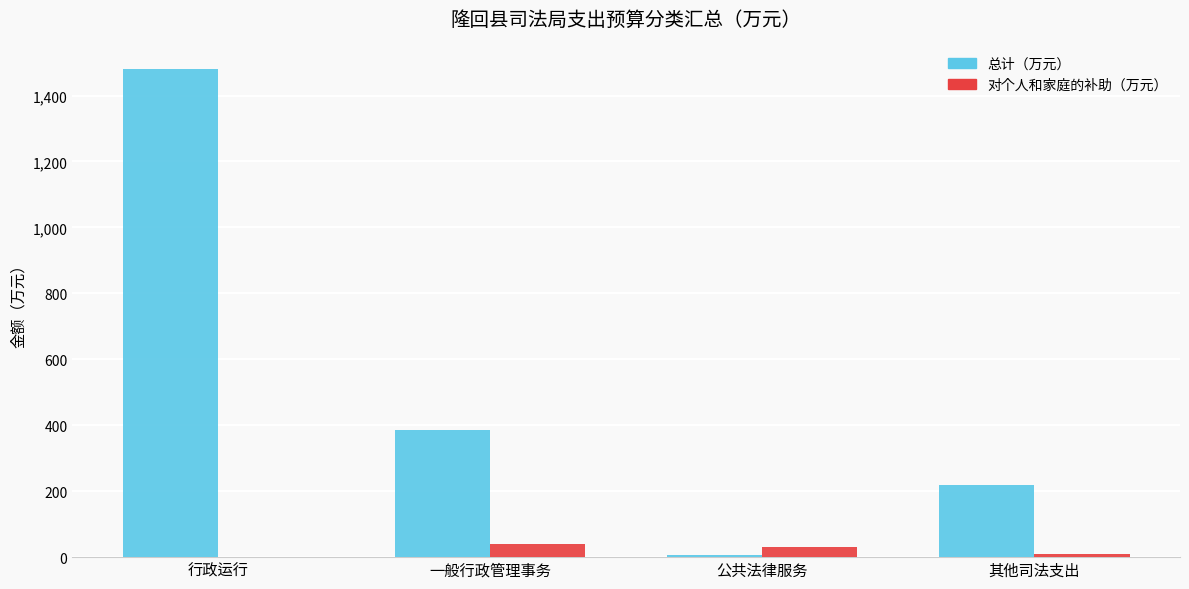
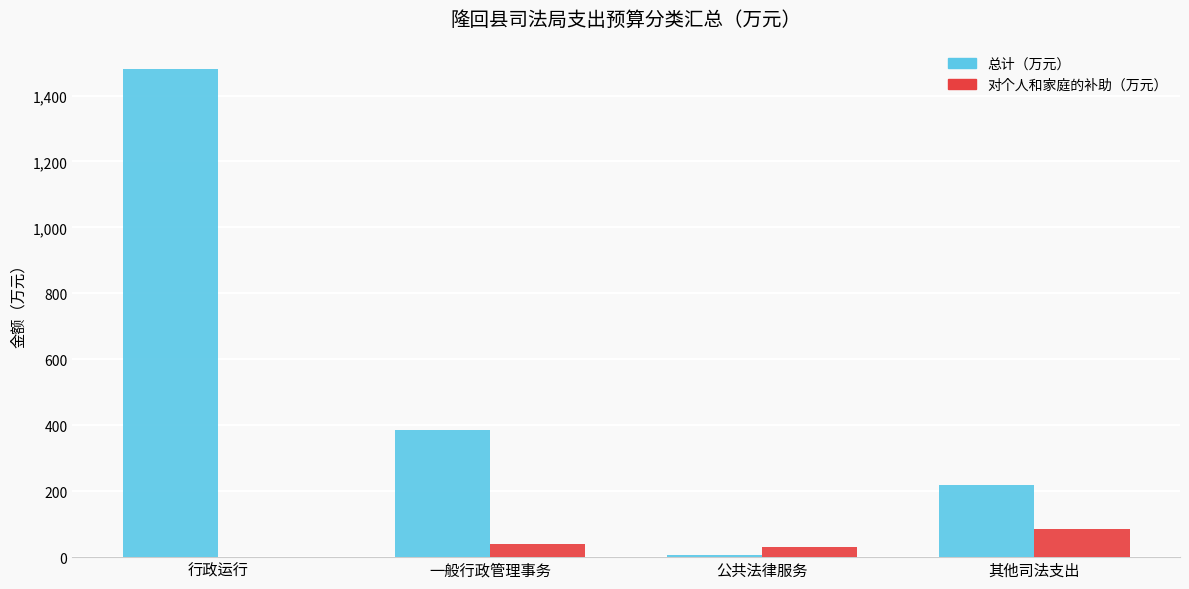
对个人和家庭的补助（万元）, 其他司法支出: 10 -> 80
